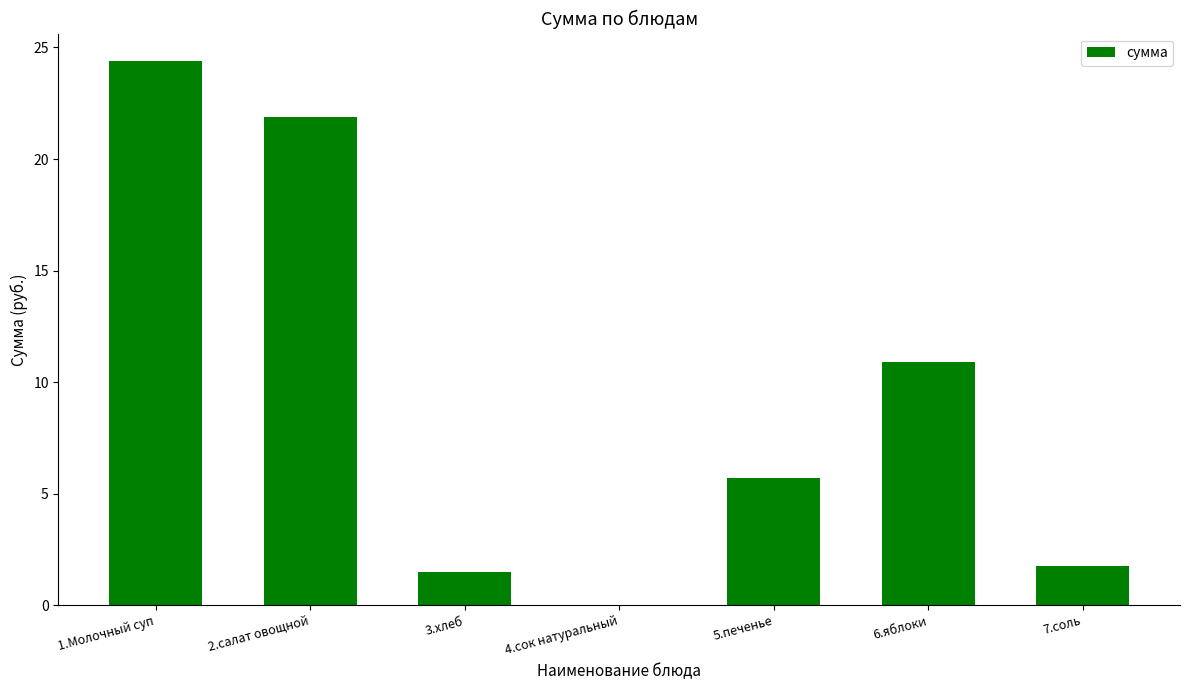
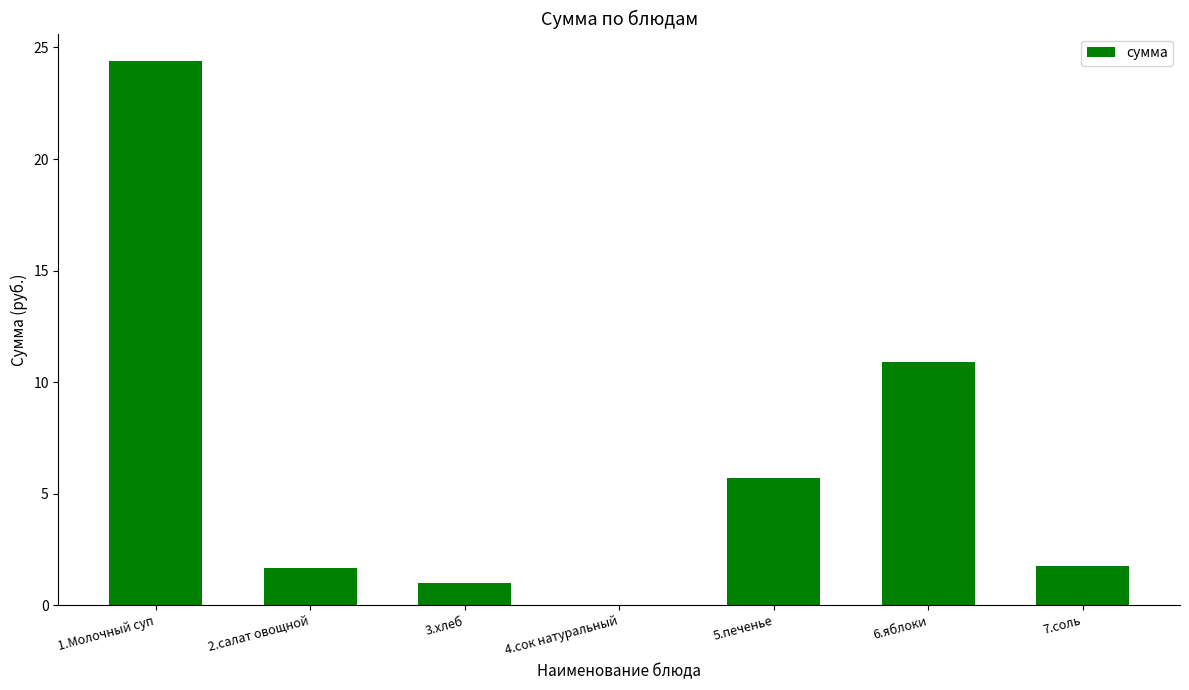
2.салат овощной: 21.9 -> 1.6
3.хлеб: 1.5 -> 1.0
